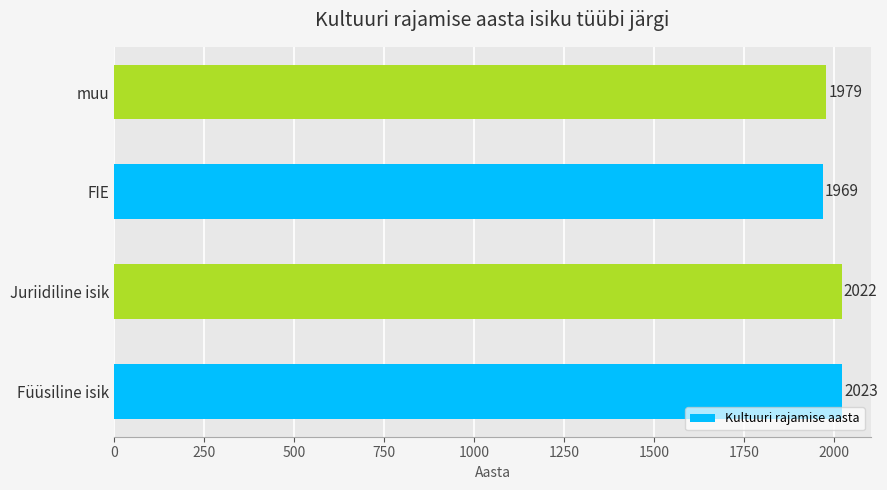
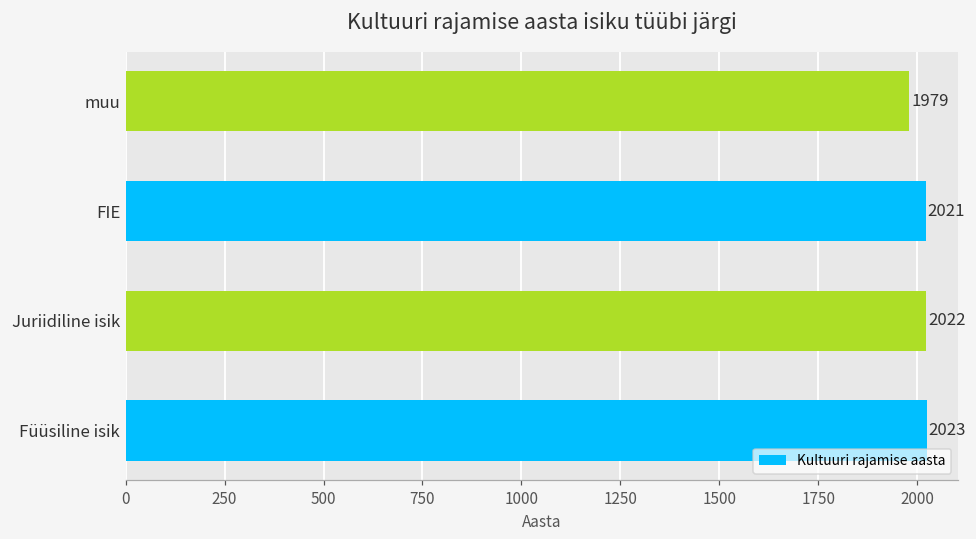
FIE: 1969 -> 2021
